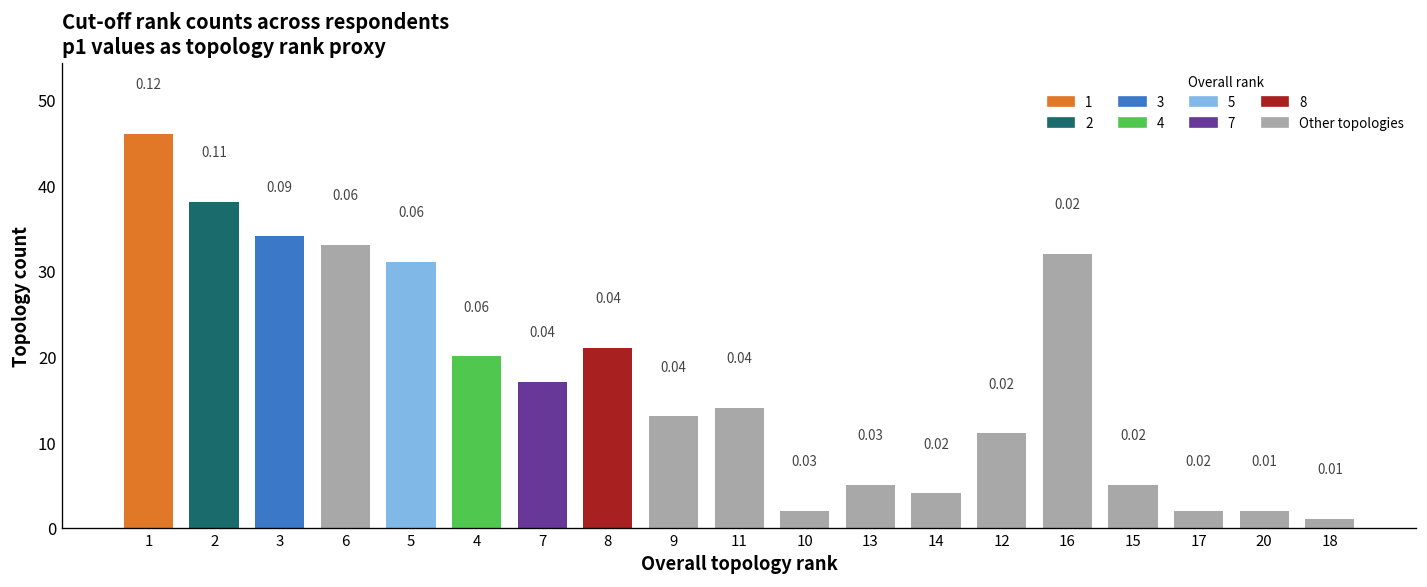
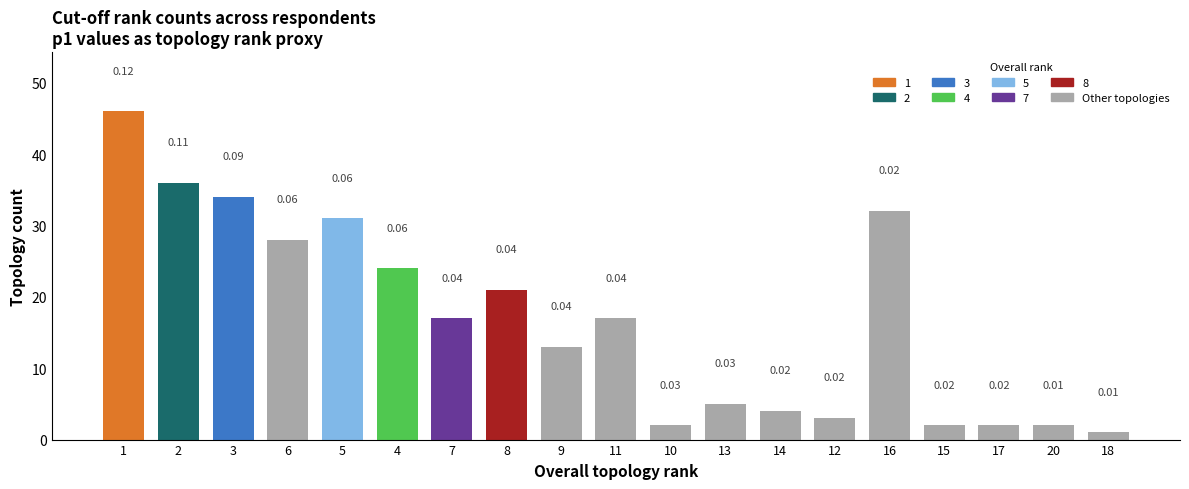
2: 38 -> 36
6: 33 -> 28
4: 20 -> 24
11: 14 -> 17
12: 11 -> 3
15: 5 -> 2
